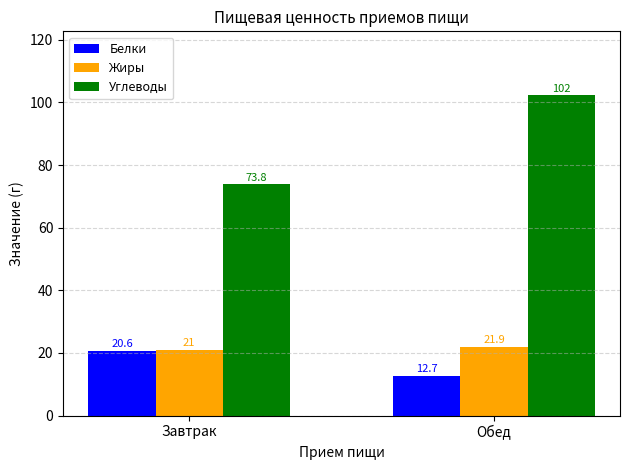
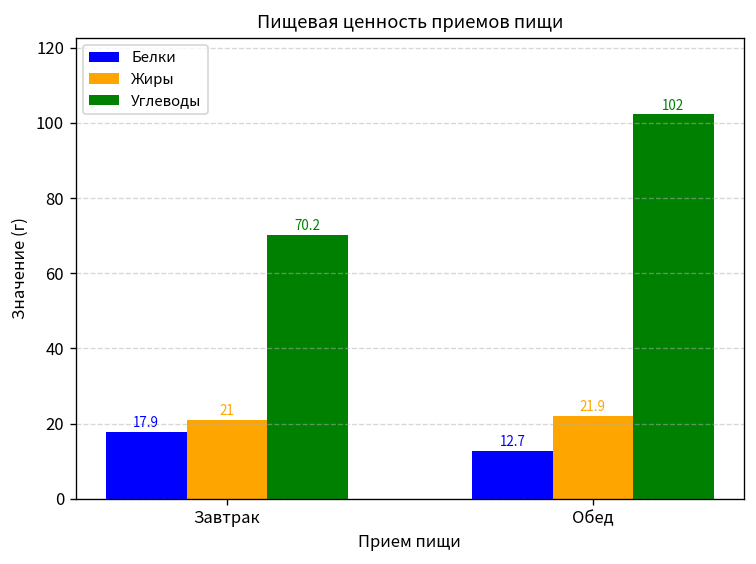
Белки, Завтрак: 20.6 -> 17.9
Углеводы, Завтрак: 73.8 -> 70.2
